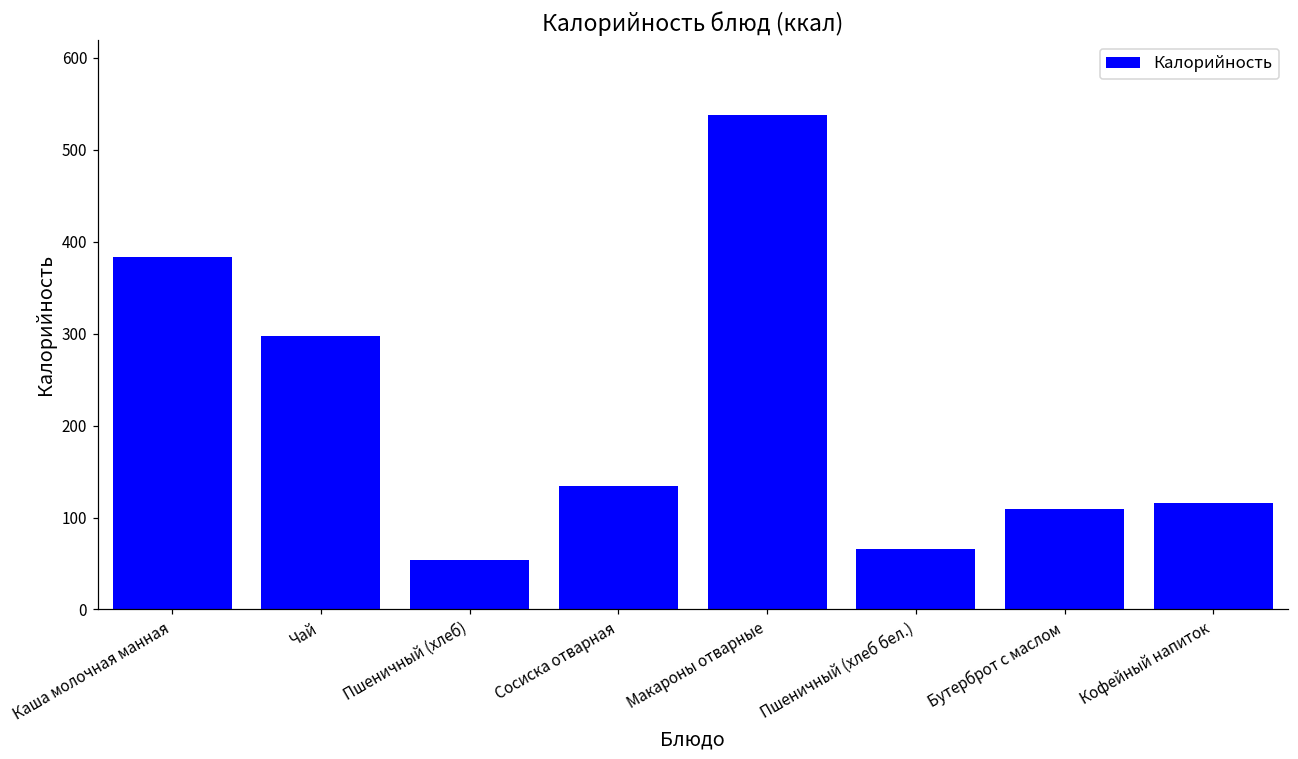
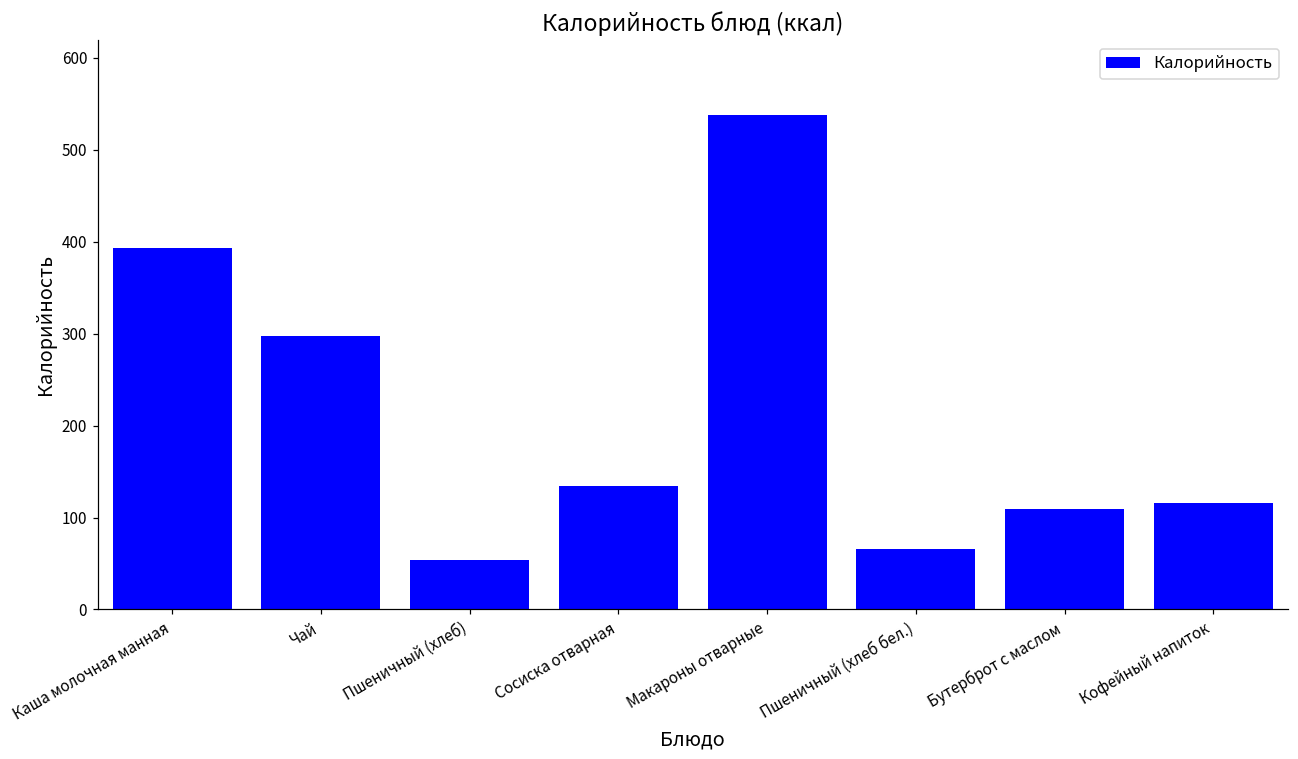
Каша молочная манная: 380 -> 390
